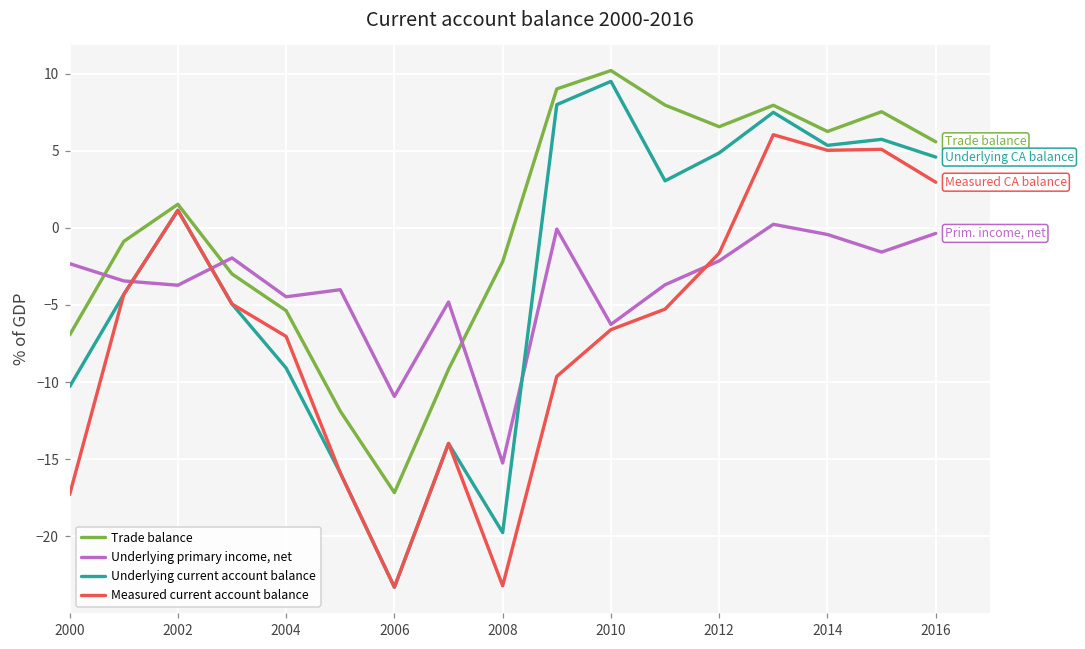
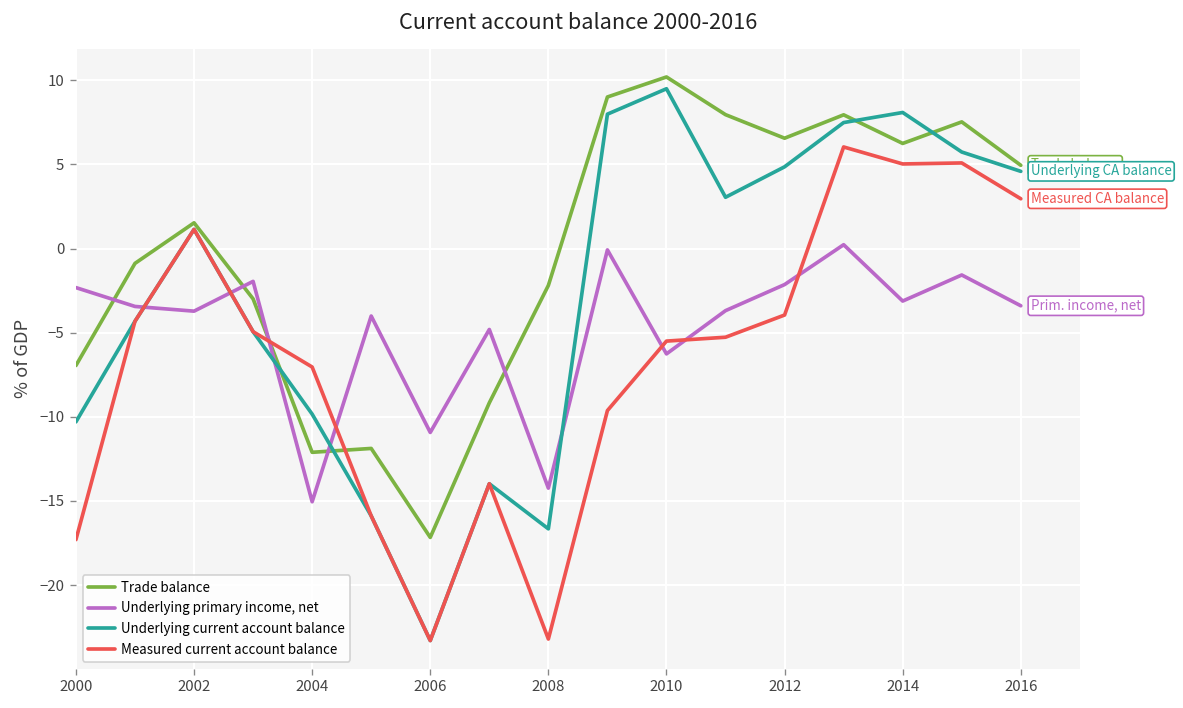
Trade balance, 2004: -5.4 -> -12.1
Underlying primary income, net, 2004: -4.5 -> -15.1
Underlying current account balance, 2004: -9.1 -> -9.8
Underlying primary income, net, 2008: -15.3 -> -14.2
Underlying current account balance, 2008: -19.8 -> -16.7
Measured current account balance, 2010: -6.6 -> -5.5
Measured current account balance, 2012: -1.6 -> -4.0
Underlying primary income, net, 2014: -0.4 -> -3.1
Underlying current account balance, 2014: 5.4 -> 8.1
Trade balance, 2016: 5.6 -> 5.0
Underlying primary income, net, 2016: -0.4 -> -3.4
